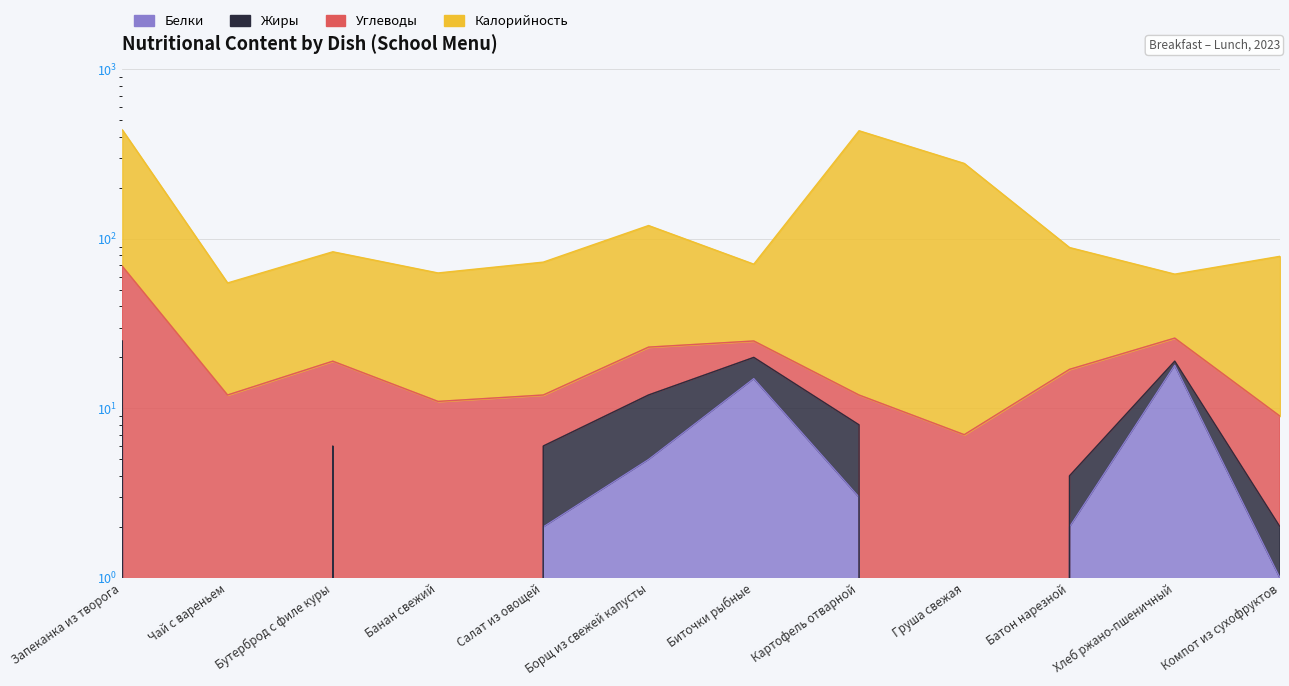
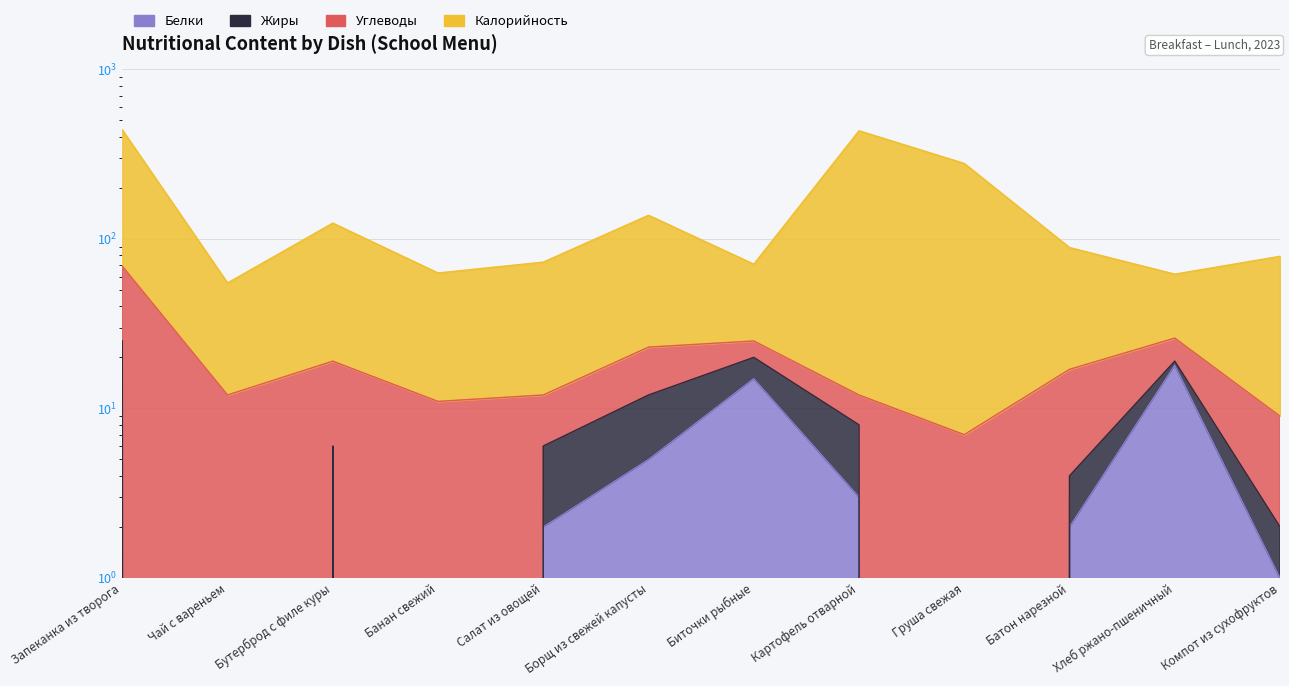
Калорийность, Бутерброд с филе куры: 65 -> 110
Калорийность, Борщ из свежей капусты: 100 -> 120
